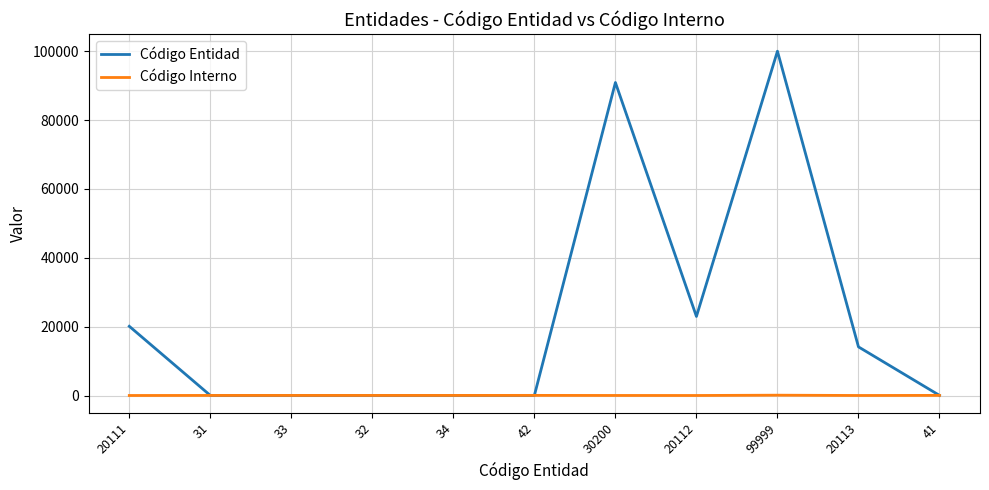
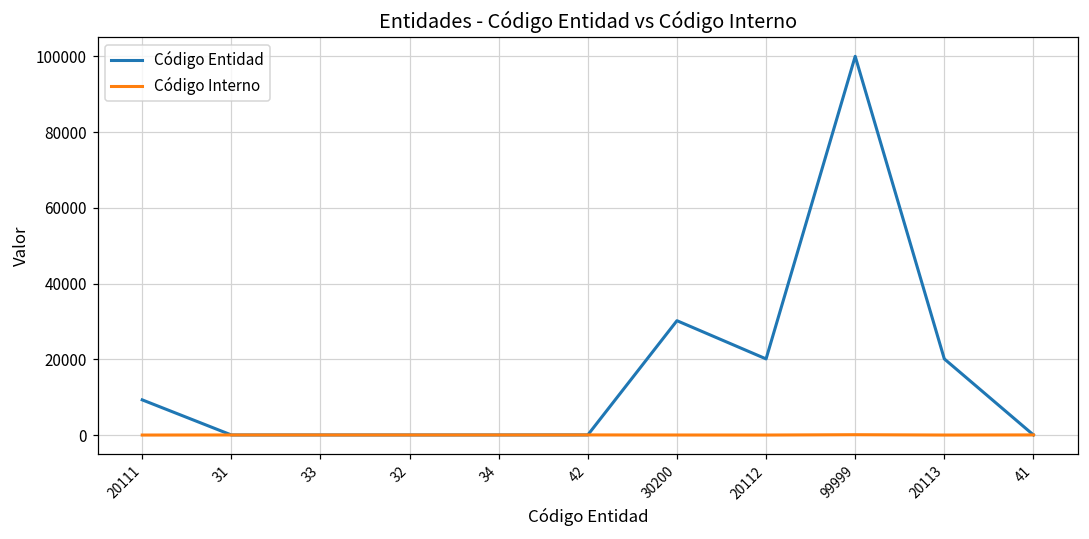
Código Entidad, 20111: 20000 -> 9000
Código Entidad, 30200: 91000 -> 30000
Código Entidad, 20112: 23000 -> 20000
Código Entidad, 20113: 14000 -> 20000
